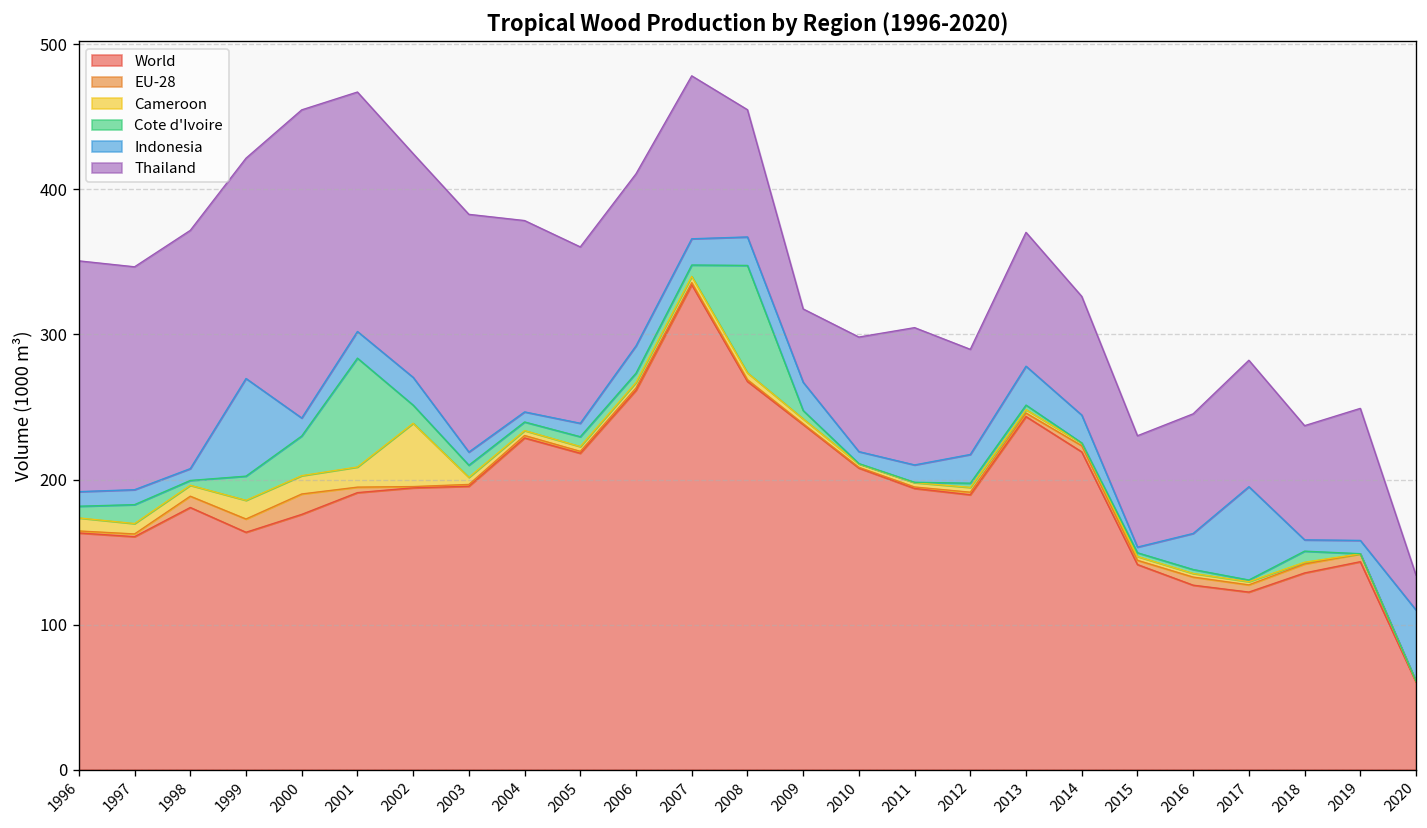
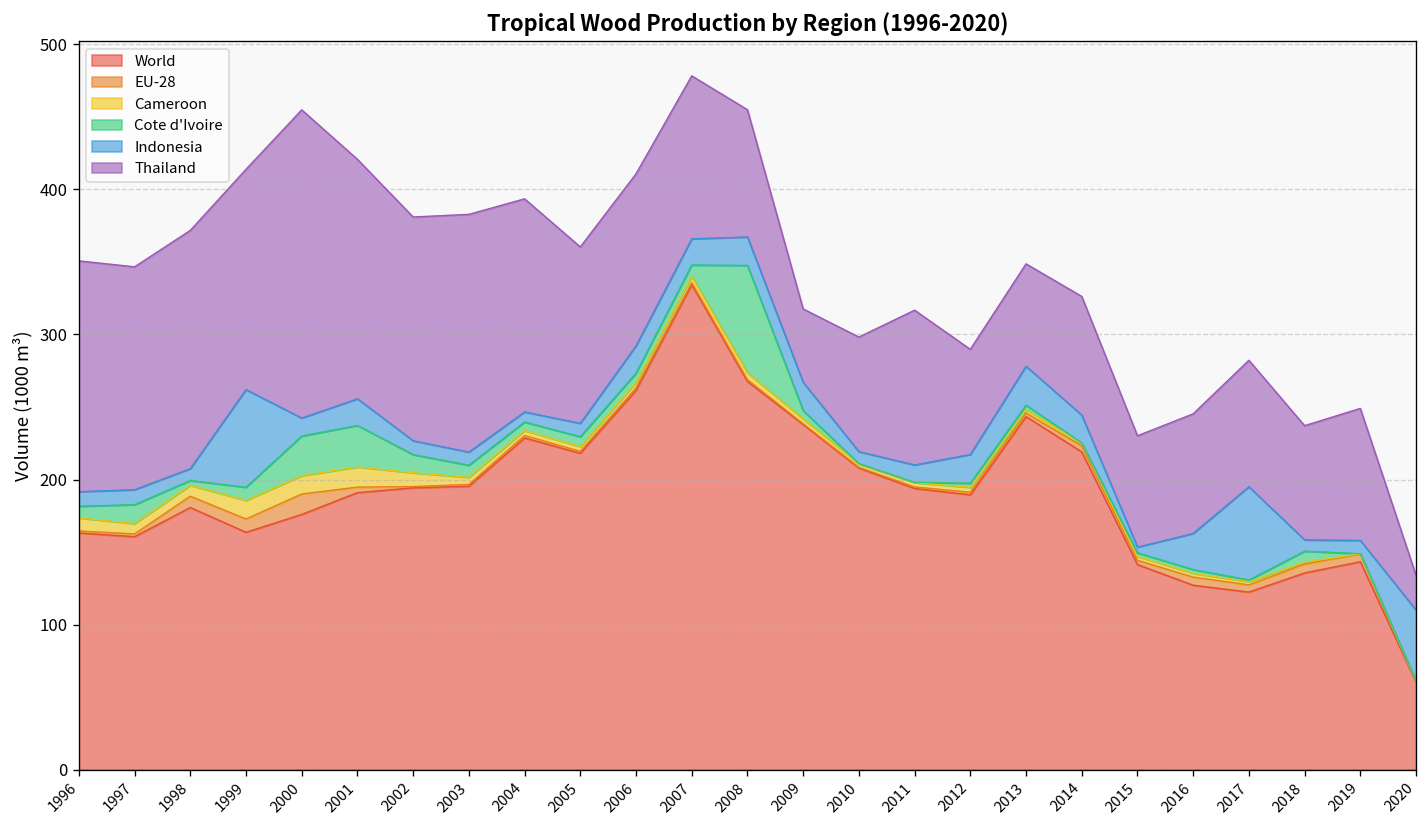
Cote d'Ivoire, 1999: 17 -> 9
Cote d'Ivoire, 2001: 75 -> 29
Cameroon, 2002: 44 -> 10
Indonesia, 2002: 19 -> 10
Thailand, 2004: 132 -> 147
Thailand, 2011: 95 -> 107
Thailand, 2013: 92 -> 71
